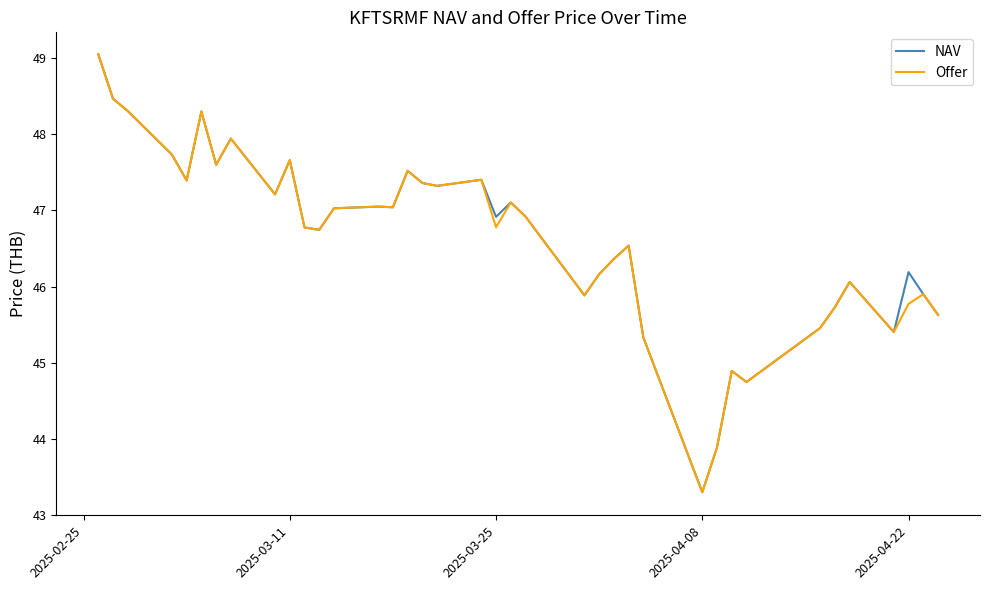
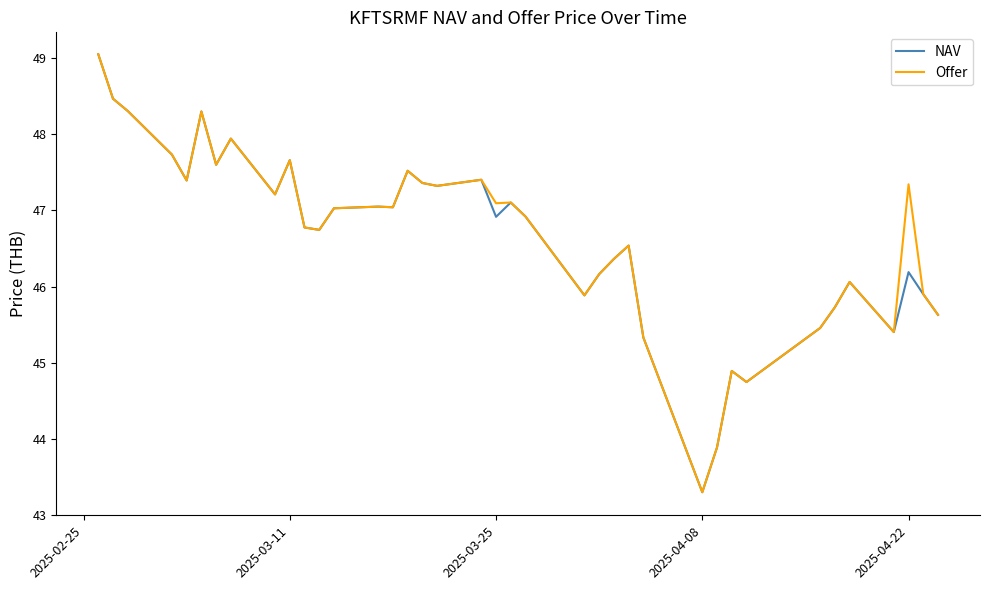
Offer, 2025-03-25: 46.8 -> 47.1
Offer, 2025-04-22: 45.8 -> 47.3
